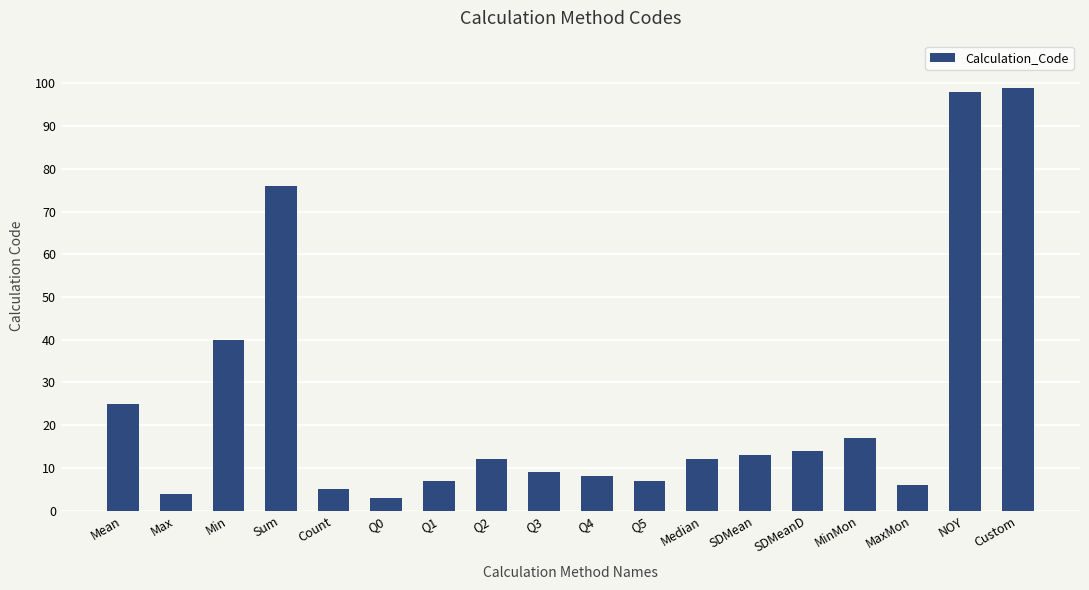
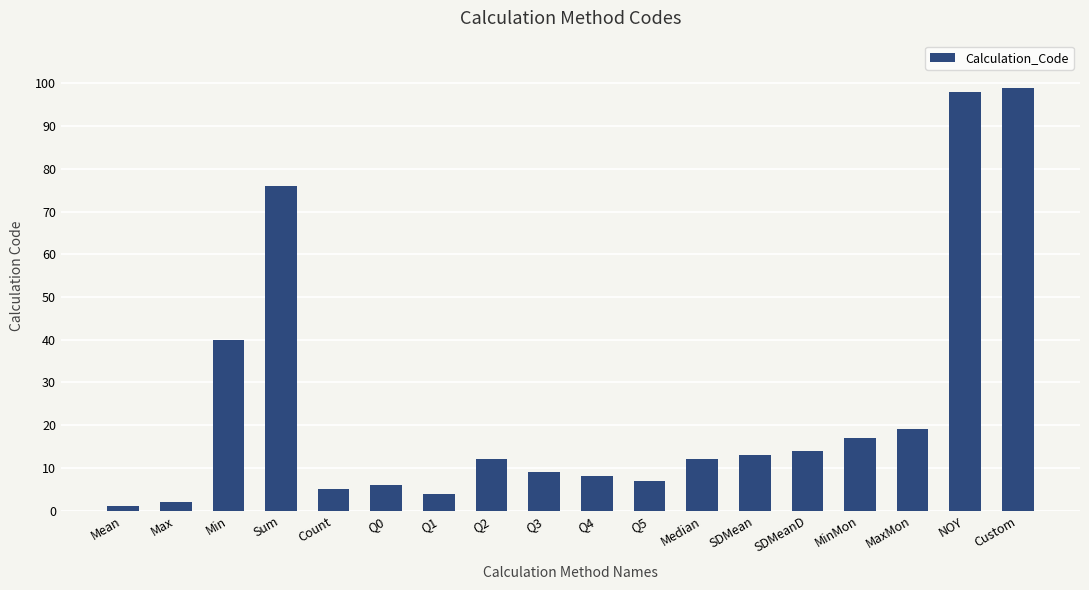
Mean: 25 -> 1
Max: 4 -> 2
Q0: 3 -> 6
Q1: 7 -> 4
MaxMon: 6 -> 19
